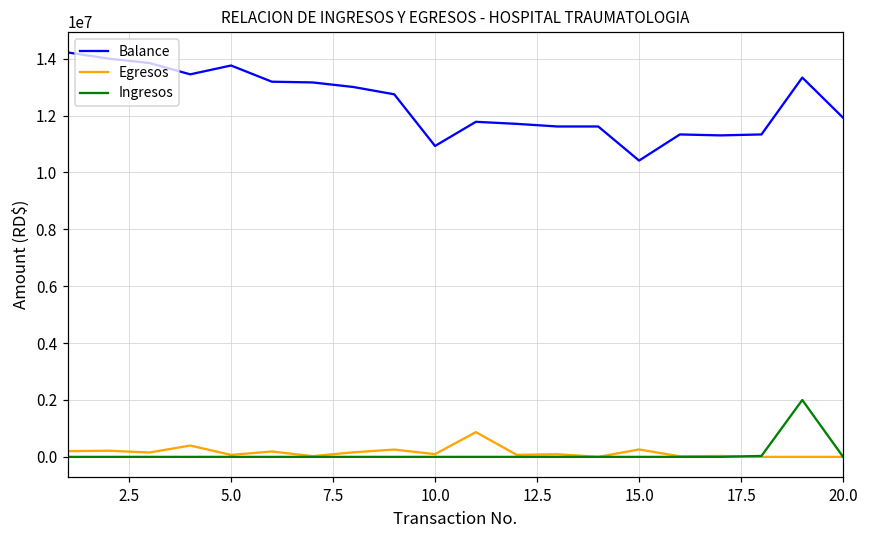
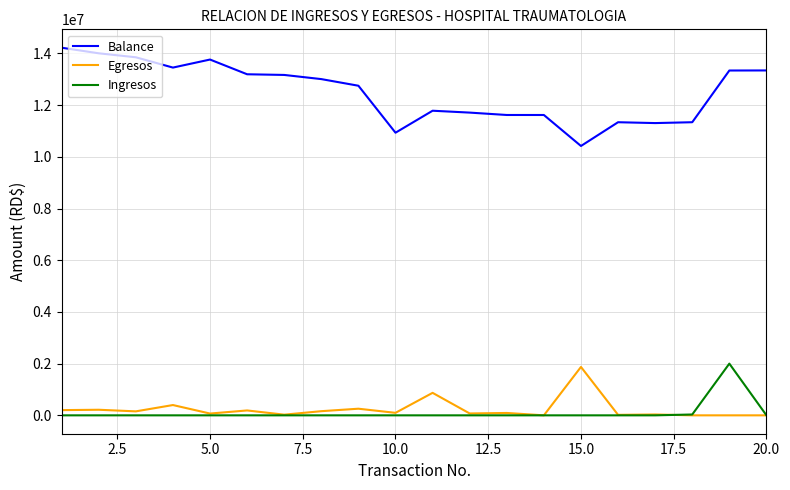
Egresos, 15.0: 300000 -> 1900000
Balance, 20.0: 11900000 -> 13300000
